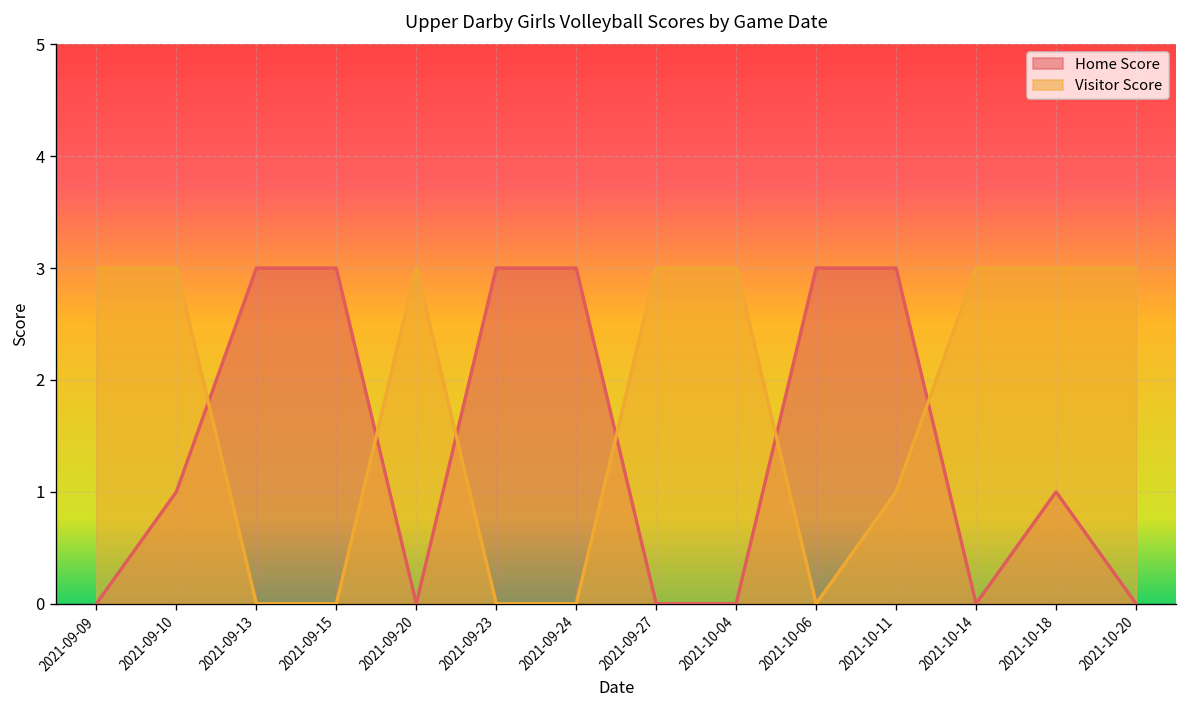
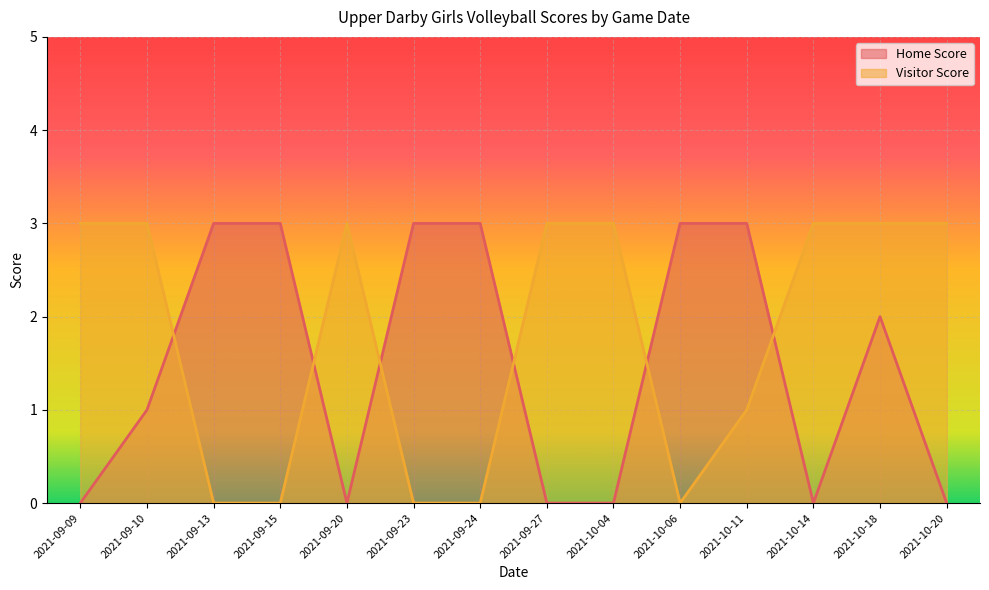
Home Score, 2021-10-18: 1 -> 2
